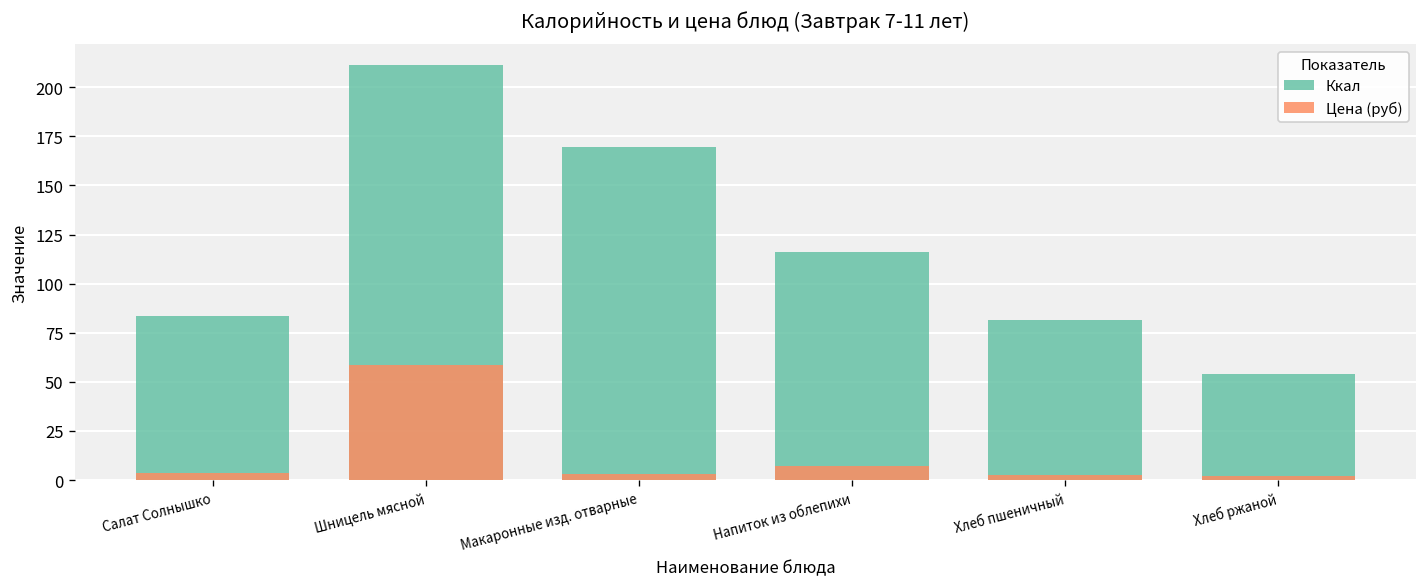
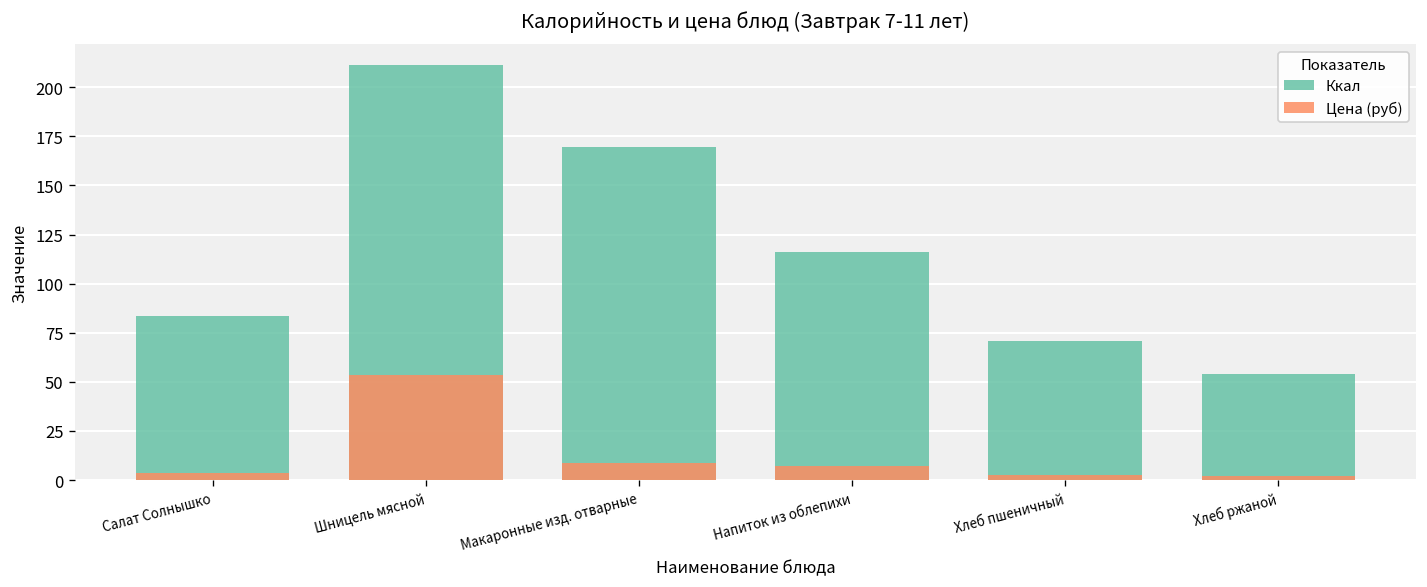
Цена (руб), Шницель мясной: 59 -> 54
Цена (руб), Макаронные изд. отварные: 3 -> 9
Ккал, Хлеб пшеничный: 81 -> 71
